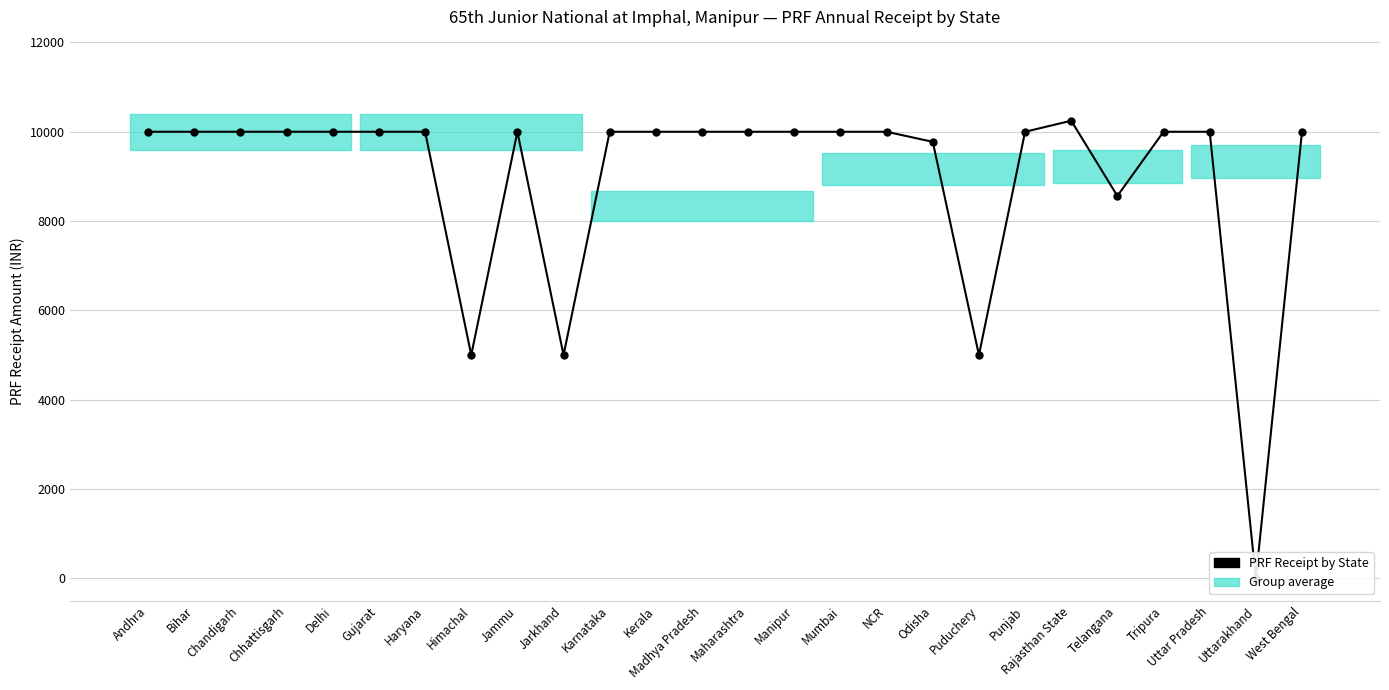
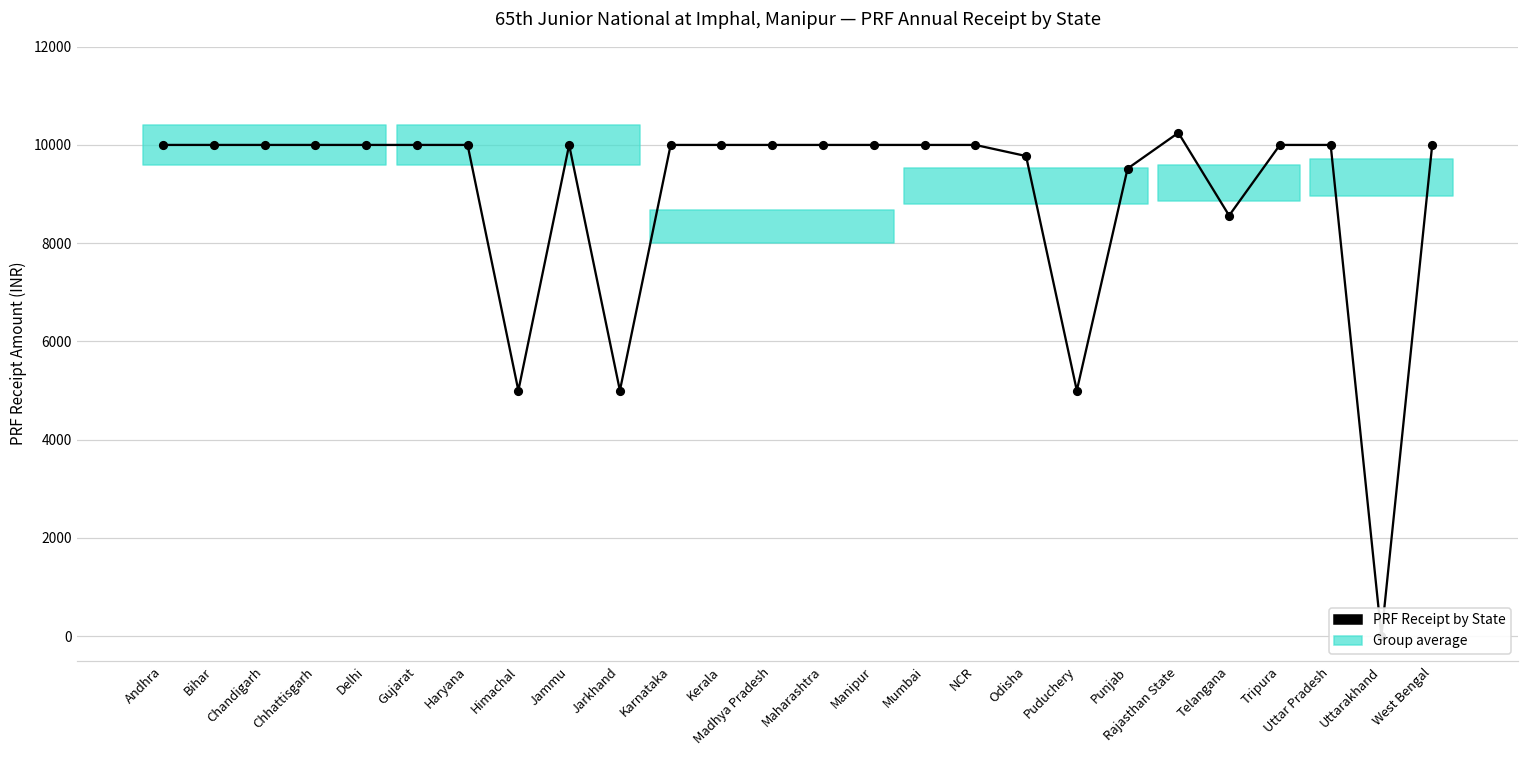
PRF Receipt by State, Punjab: 10000 -> 9500
